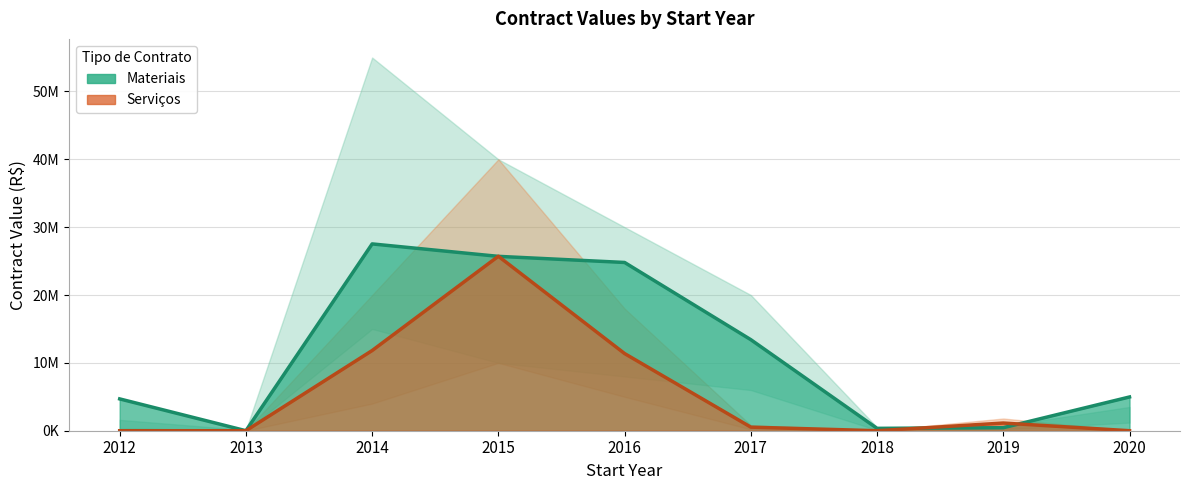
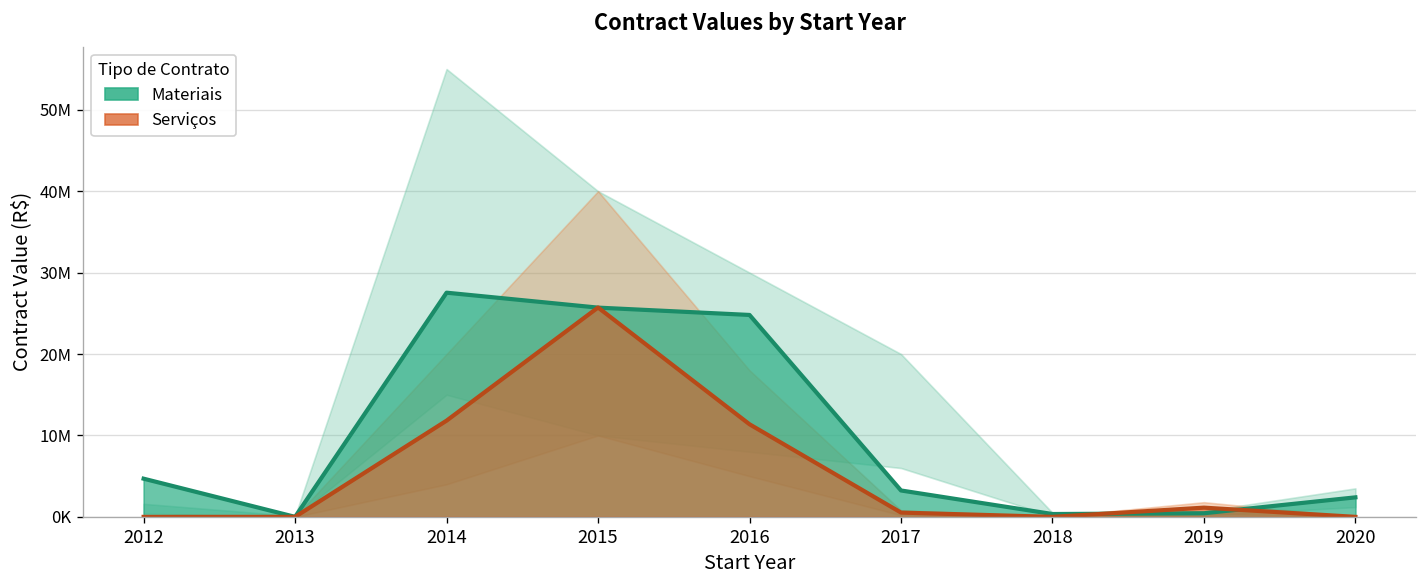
Materiais, 2017: 13000000 -> 3000000
Materiais, 2020: 5000000 -> 2000000
